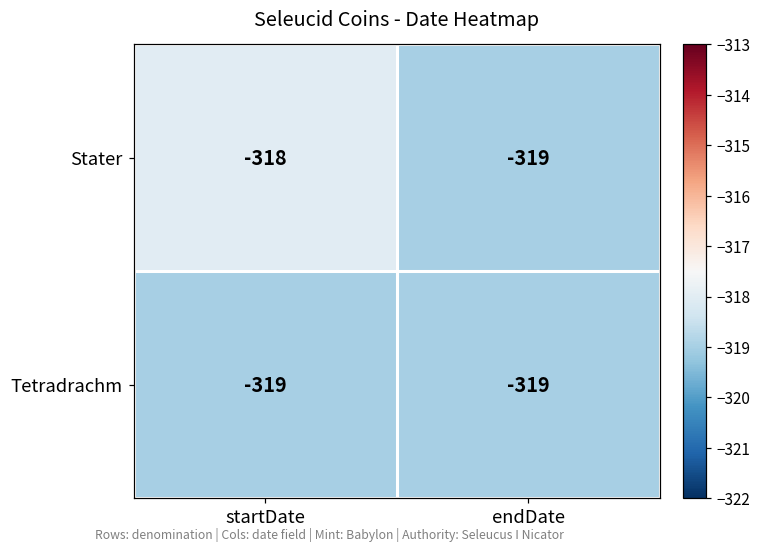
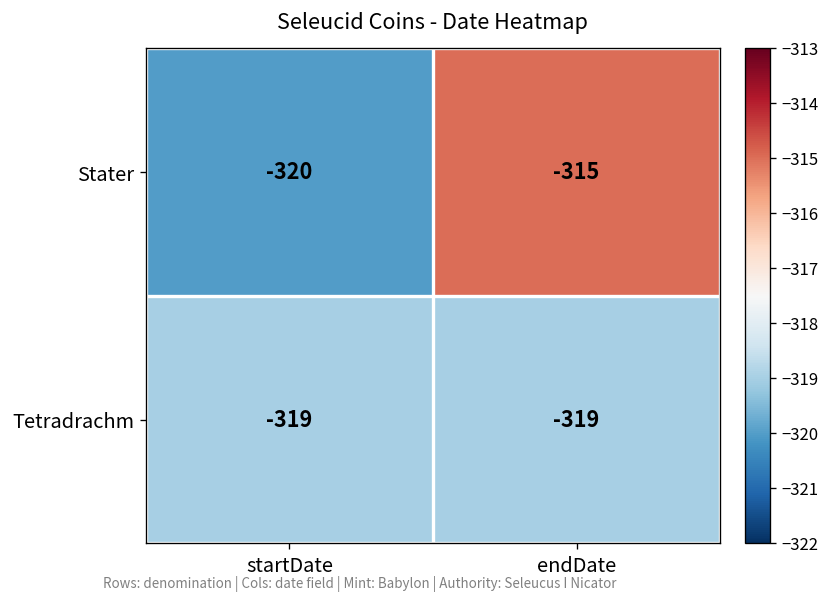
Stater, startDate: -318 -> -320
Stater, endDate: -319 -> -315
